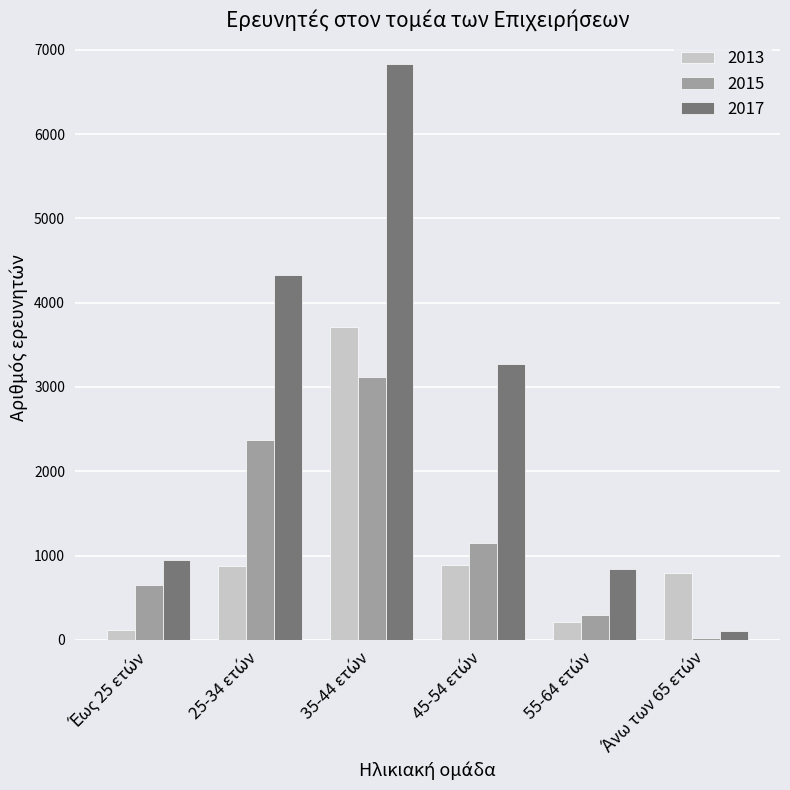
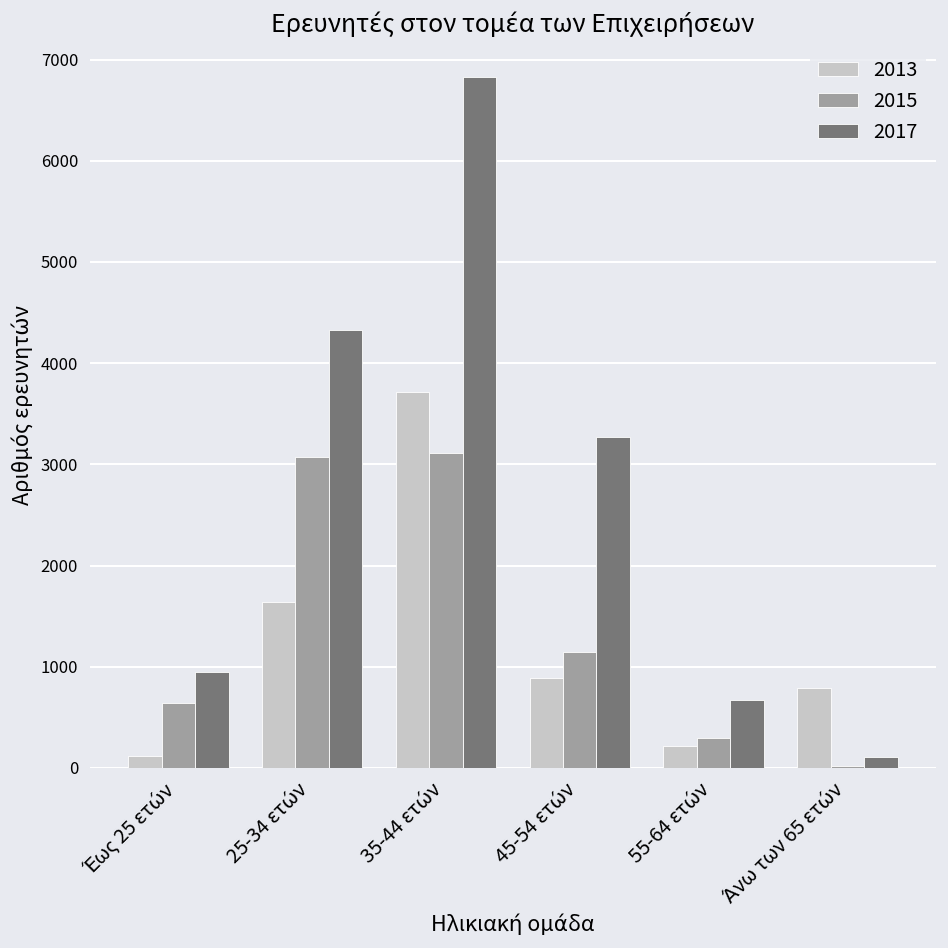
2013, 25-34 ετών: 900 -> 1600
2015, 25-34 ετών: 2400 -> 3100
2017, 55-64 ετών: 800 -> 700
